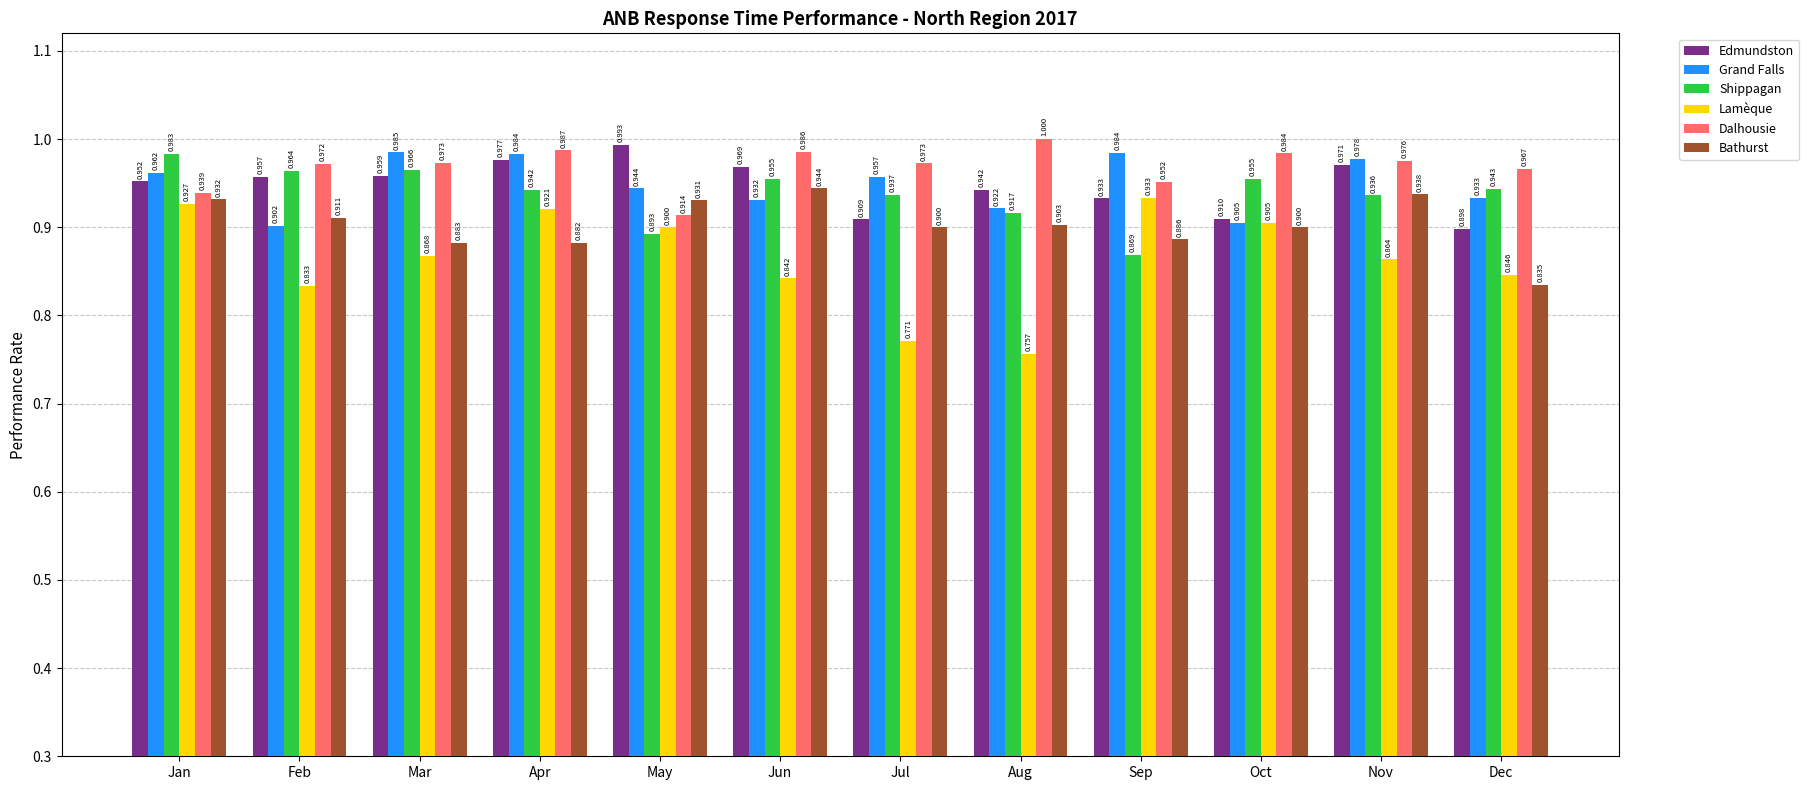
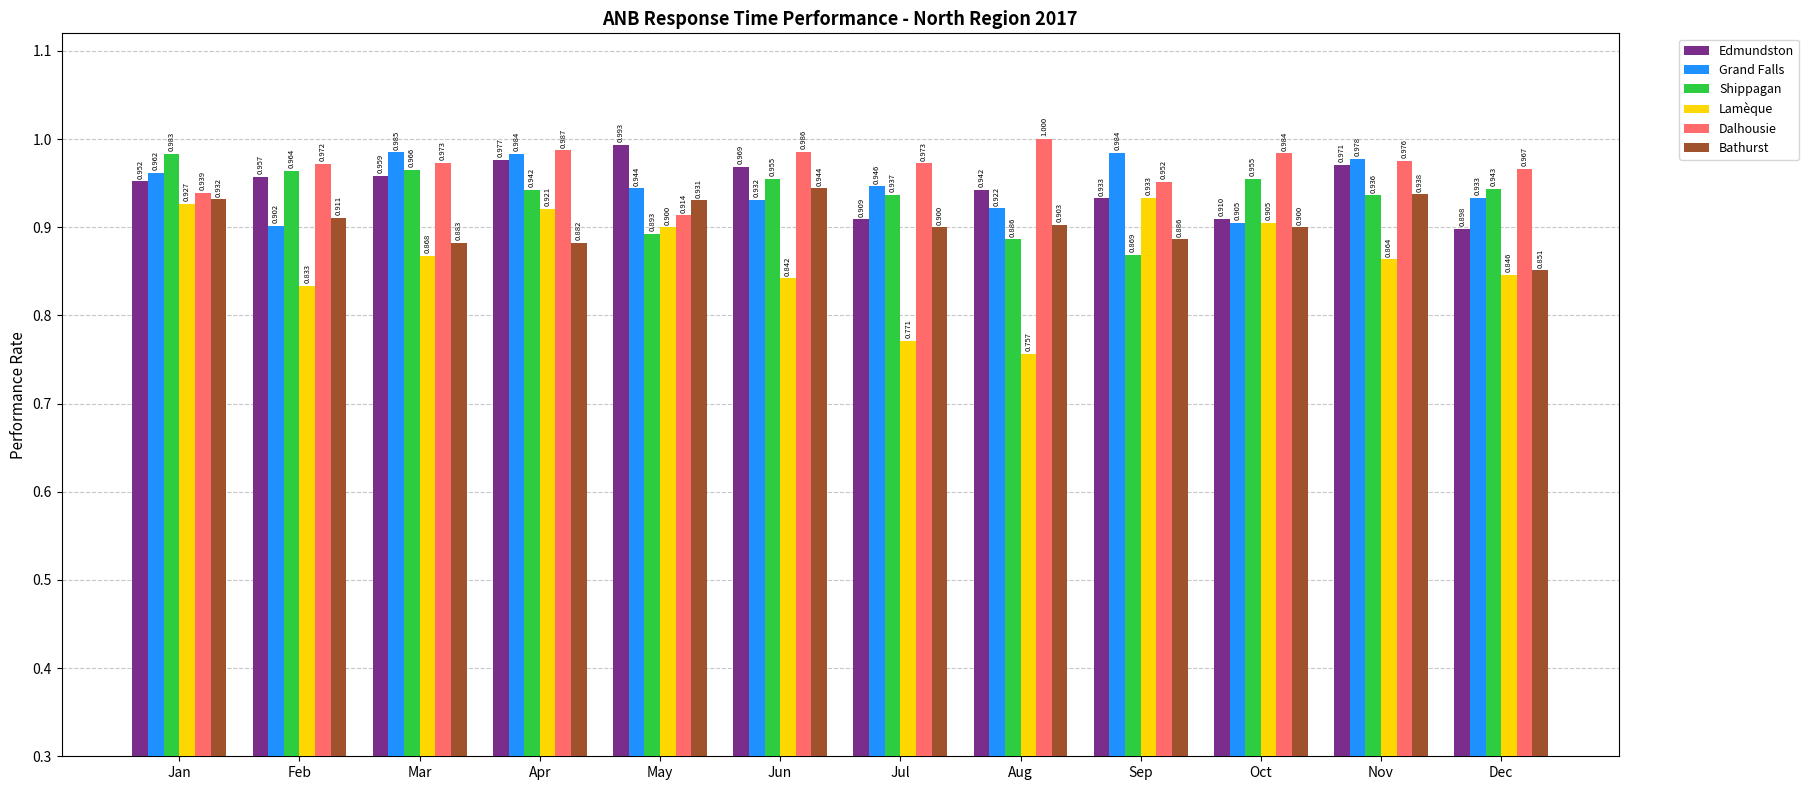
Grand Falls, Jul: 0.957 -> 0.946
Shippagan, Aug: 0.917 -> 0.886
Bathurst, Dec: 0.835 -> 0.851
